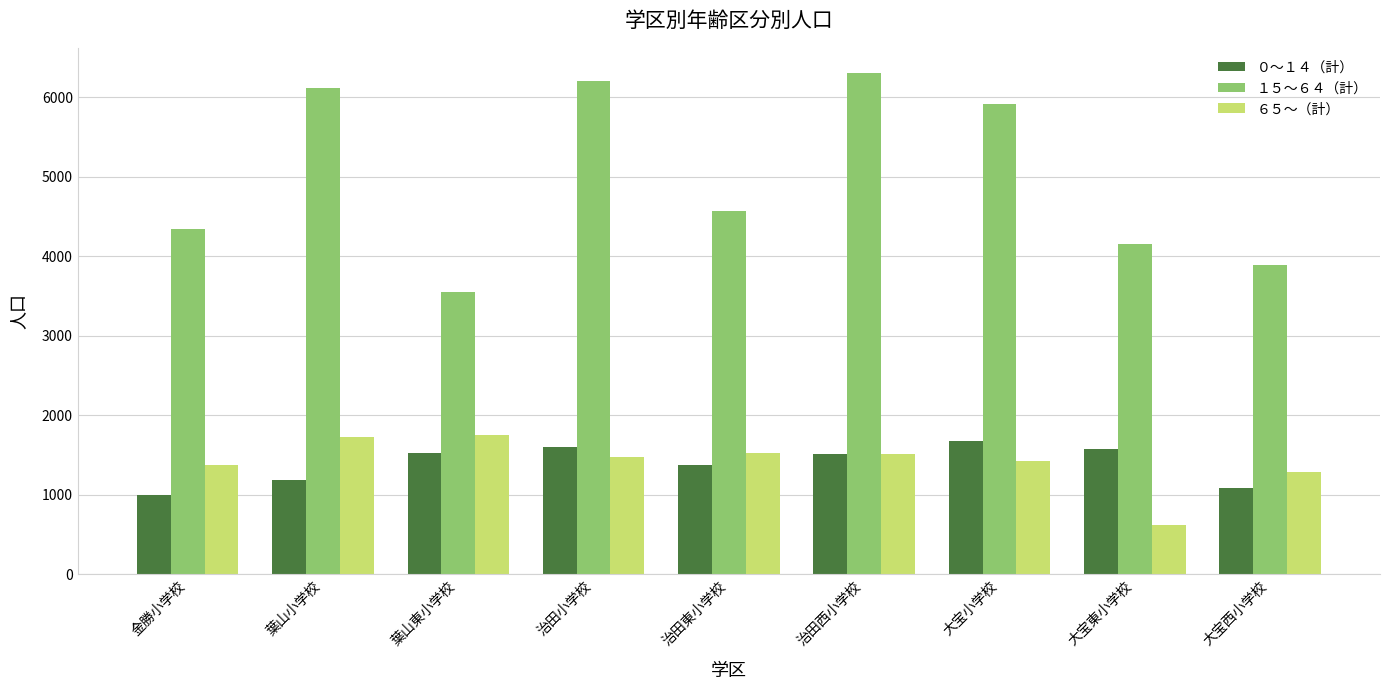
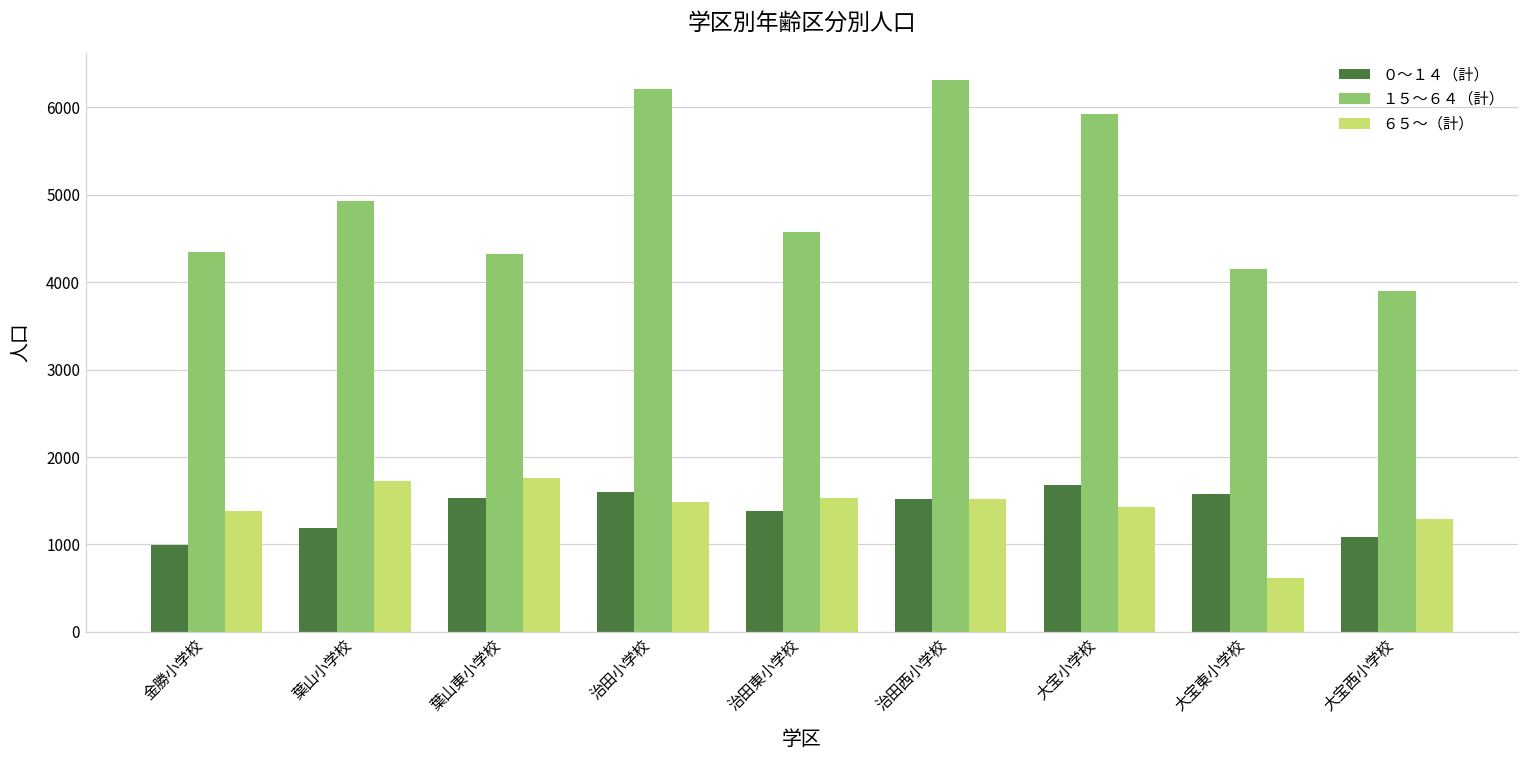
１５～６４（計）, 葉山小学校: 6100 -> 4900
１５～６４（計）, 葉山東小学校: 3600 -> 4300
